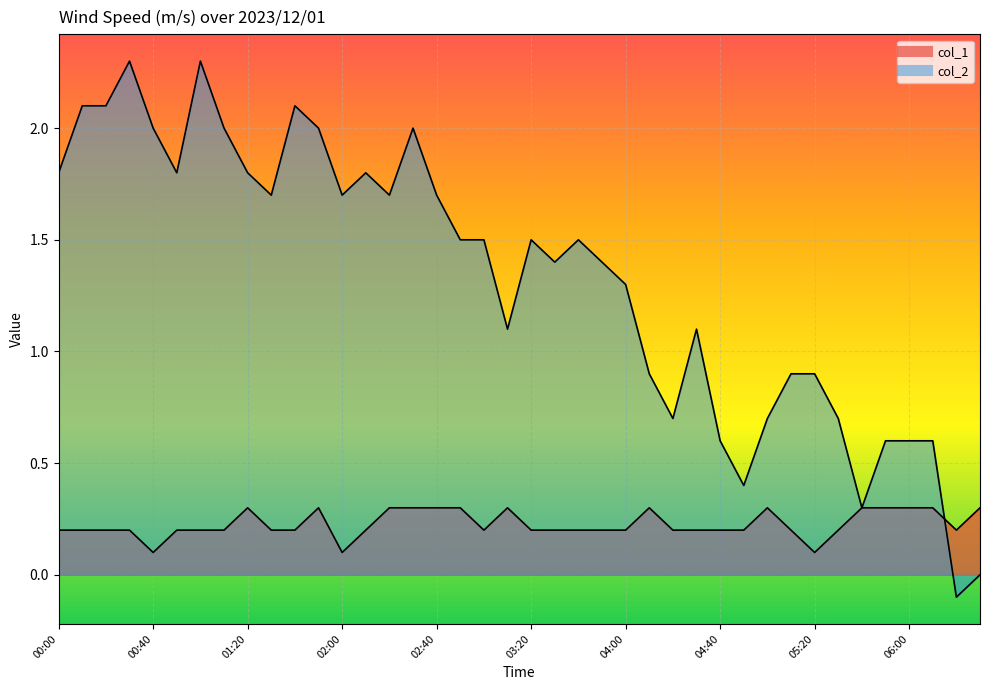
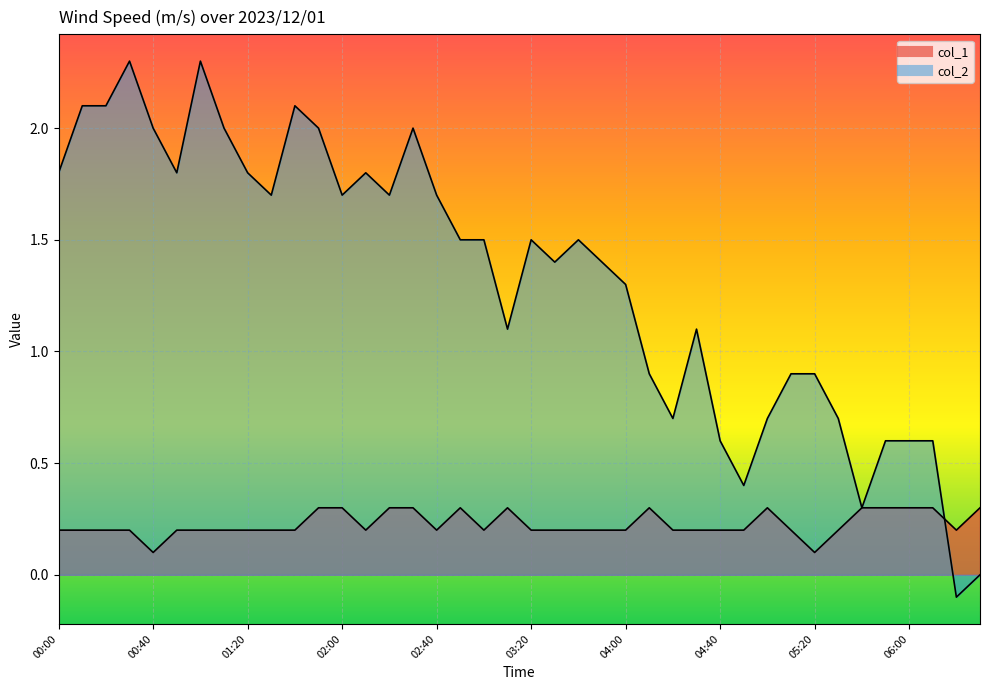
col_1, 01:20: 0.3 -> 0.2
col_1, 02:00: 0.1 -> 0.3
col_1, 02:40: 0.3 -> 0.2
